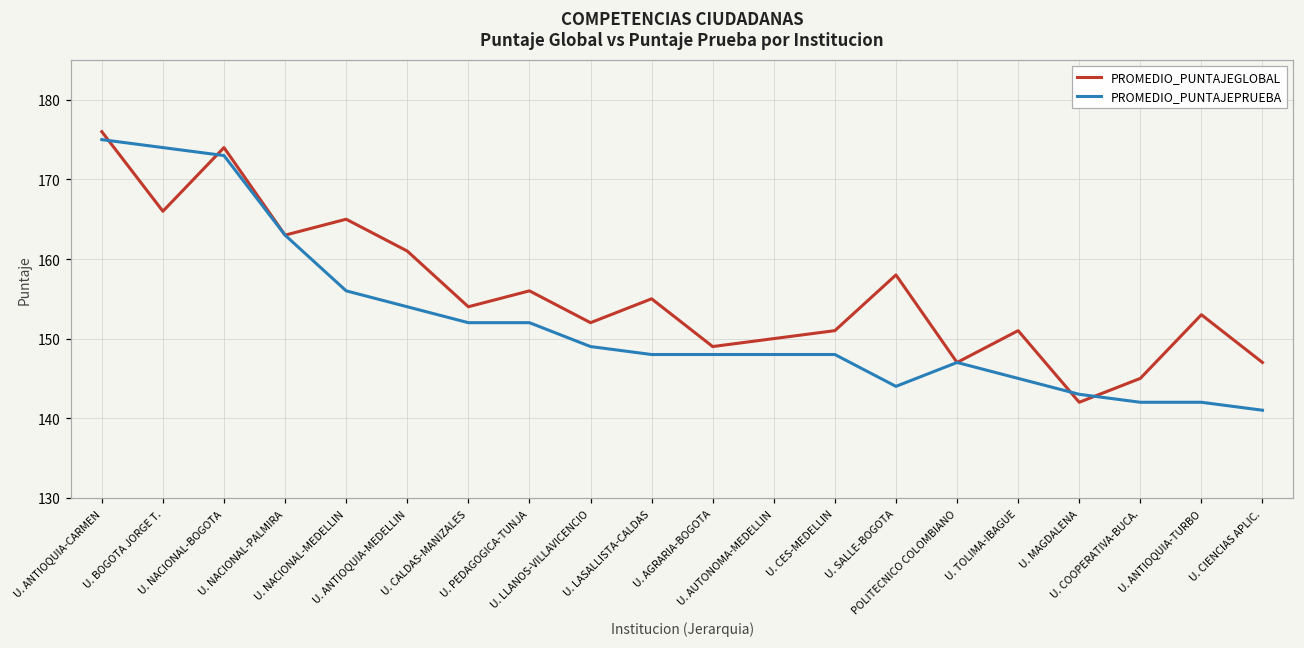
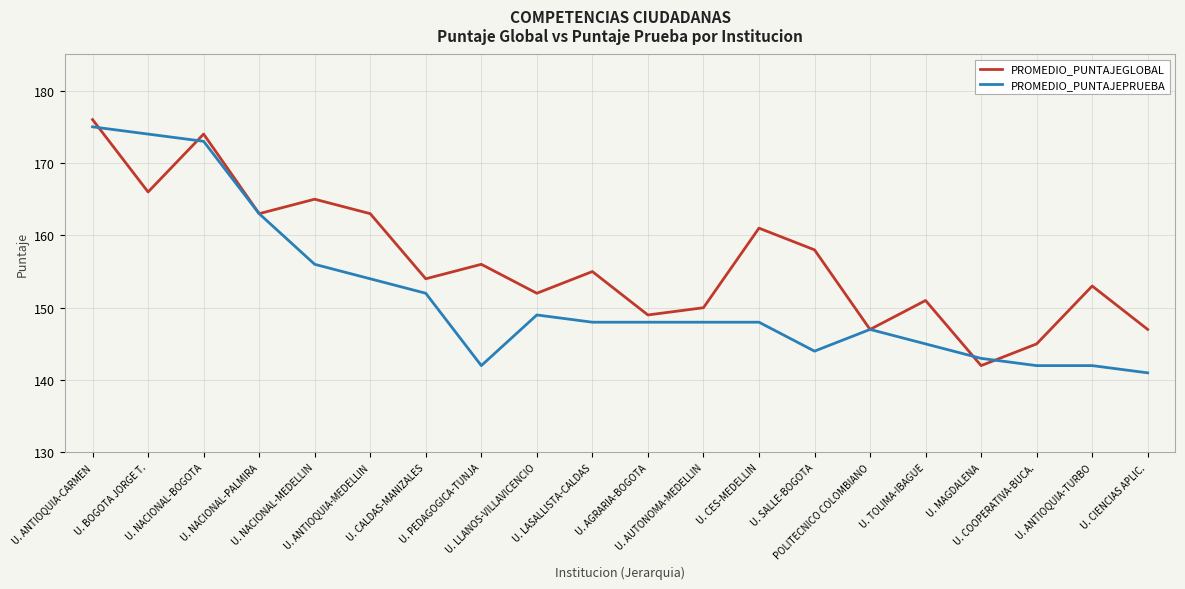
PROMEDIO_PUNTAJEGLOBAL, U. ANTIOQUIA-MEDELLIN: 161 -> 163
PROMEDIO_PUNTAJEPRUEBA, U. PEDAGOGICA-TUNJA: 152 -> 142
PROMEDIO_PUNTAJEGLOBAL, U. CES-MEDELLIN: 151 -> 161
